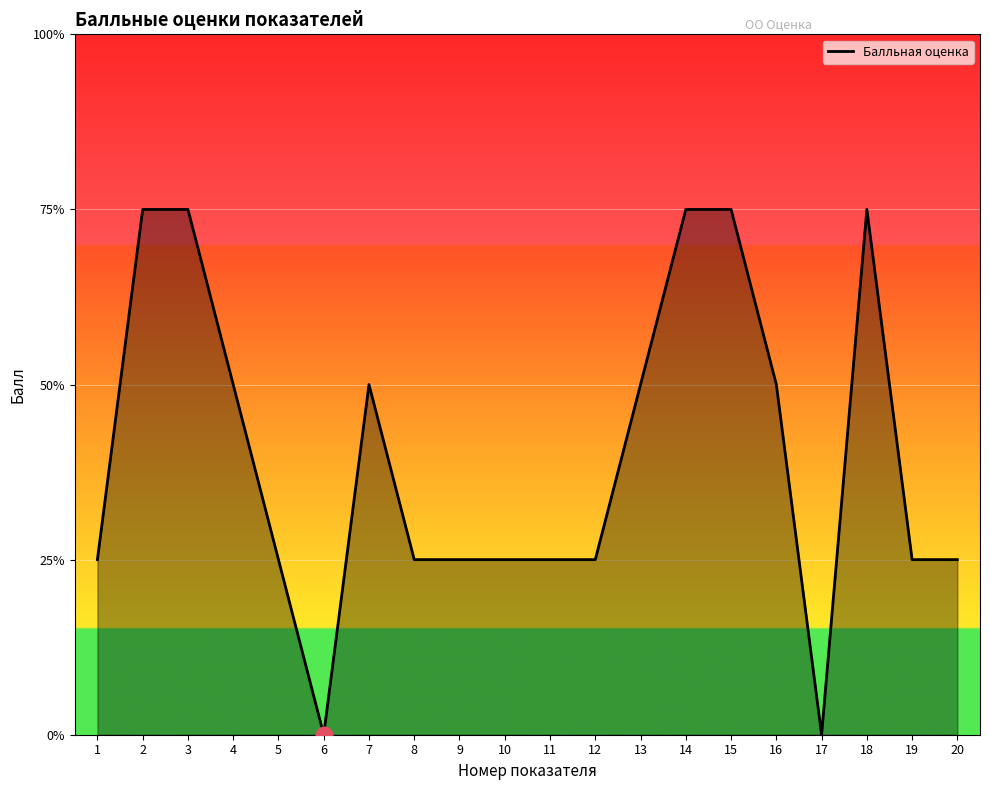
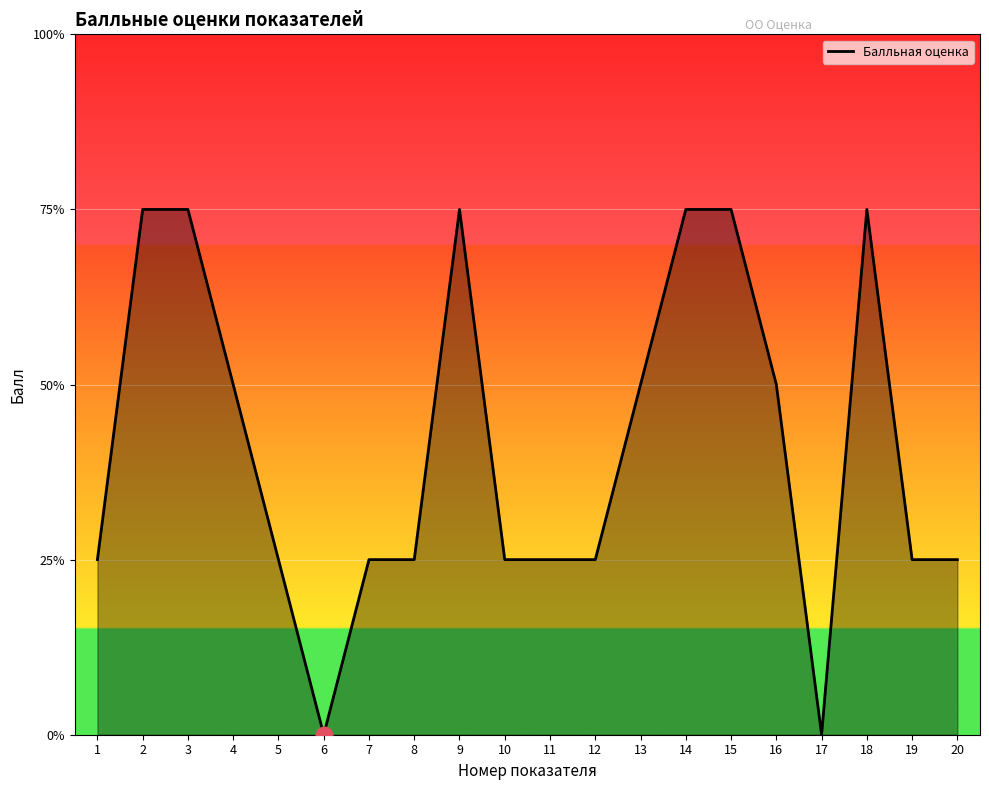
Балльная оценка, 7: 50% -> 25%
Балльная оценка, 9: 25% -> 75%
